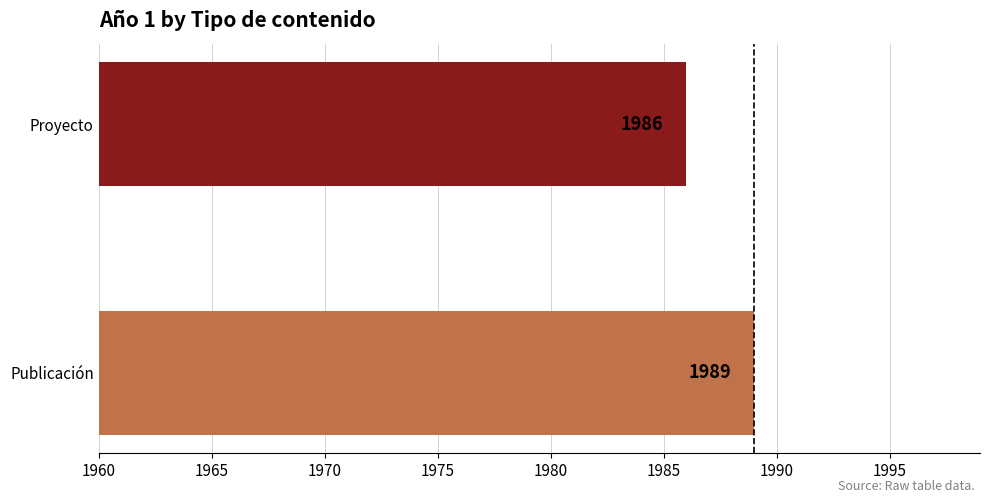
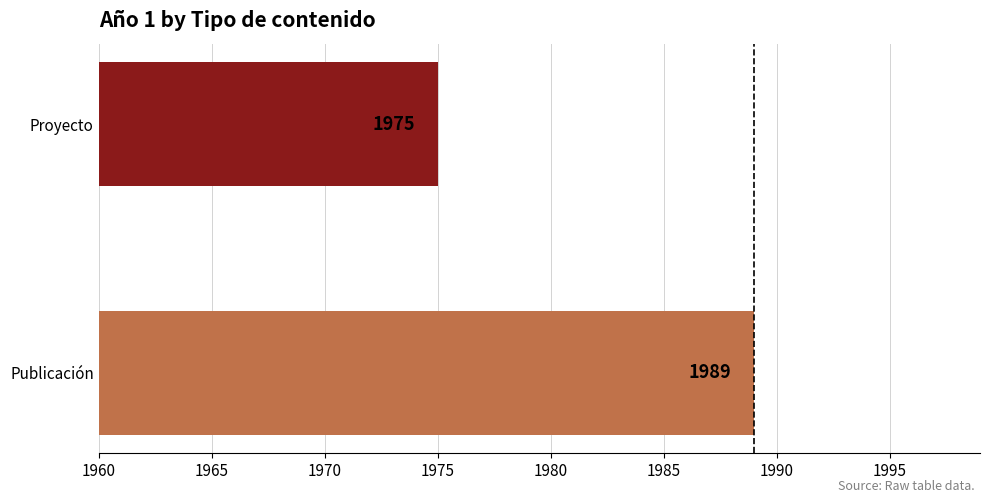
Proyecto: 1986 -> 1975
